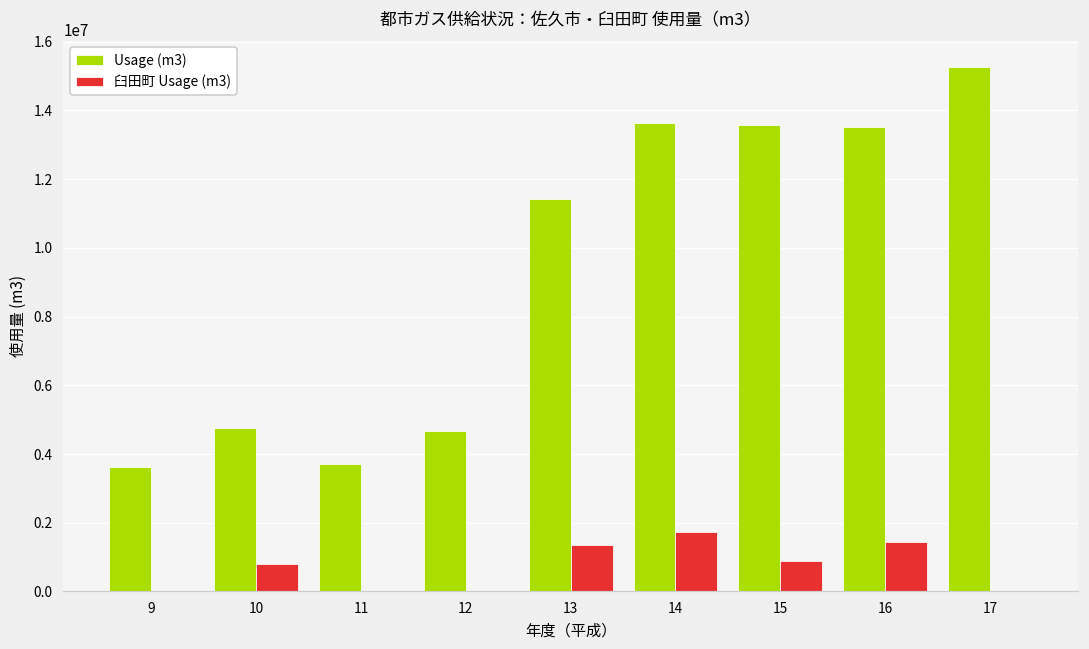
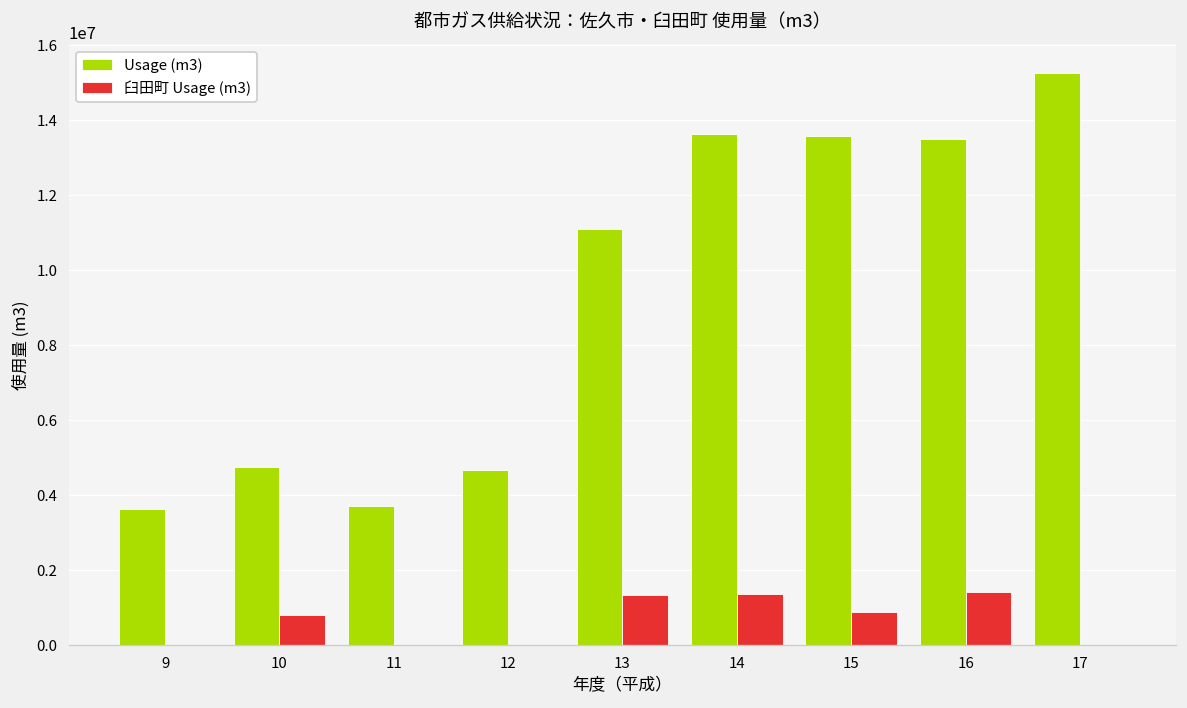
Usage (m3), 13: 11400000 -> 11100000
臼田町 Usage (m3), 14: 1700000 -> 1400000
